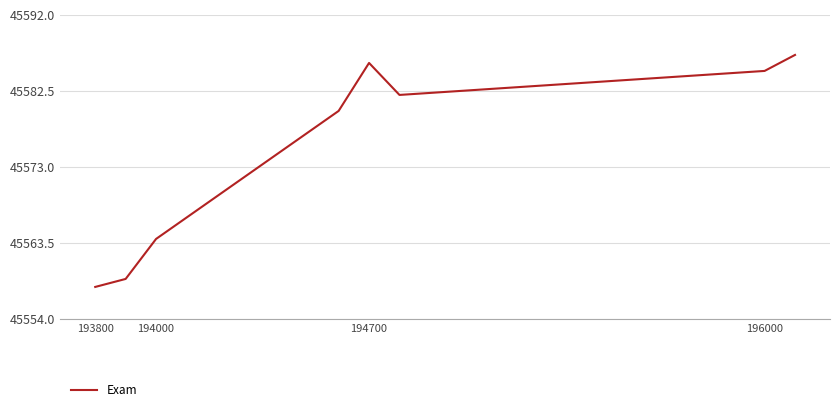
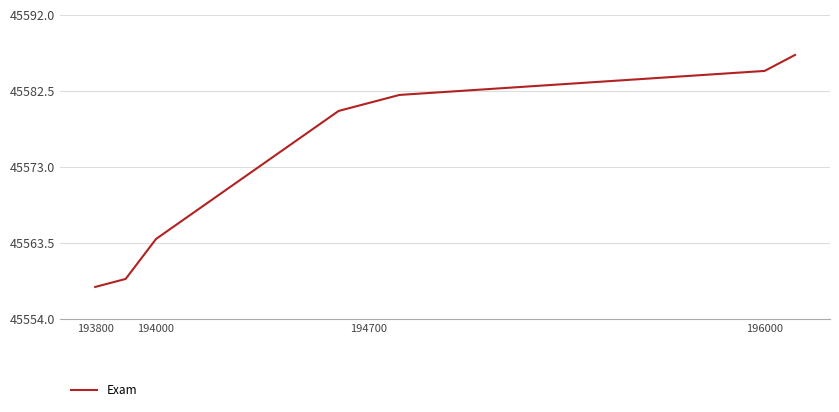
194700: 45586 -> 45581
